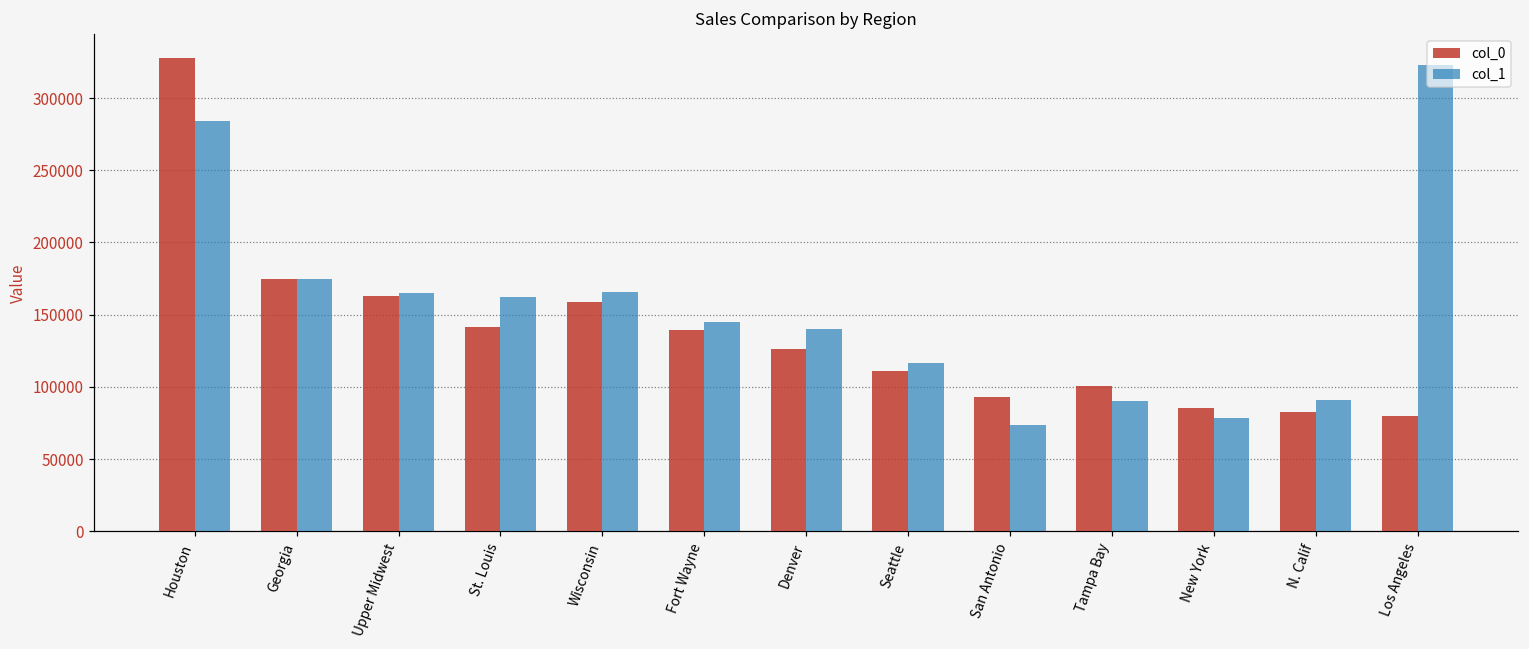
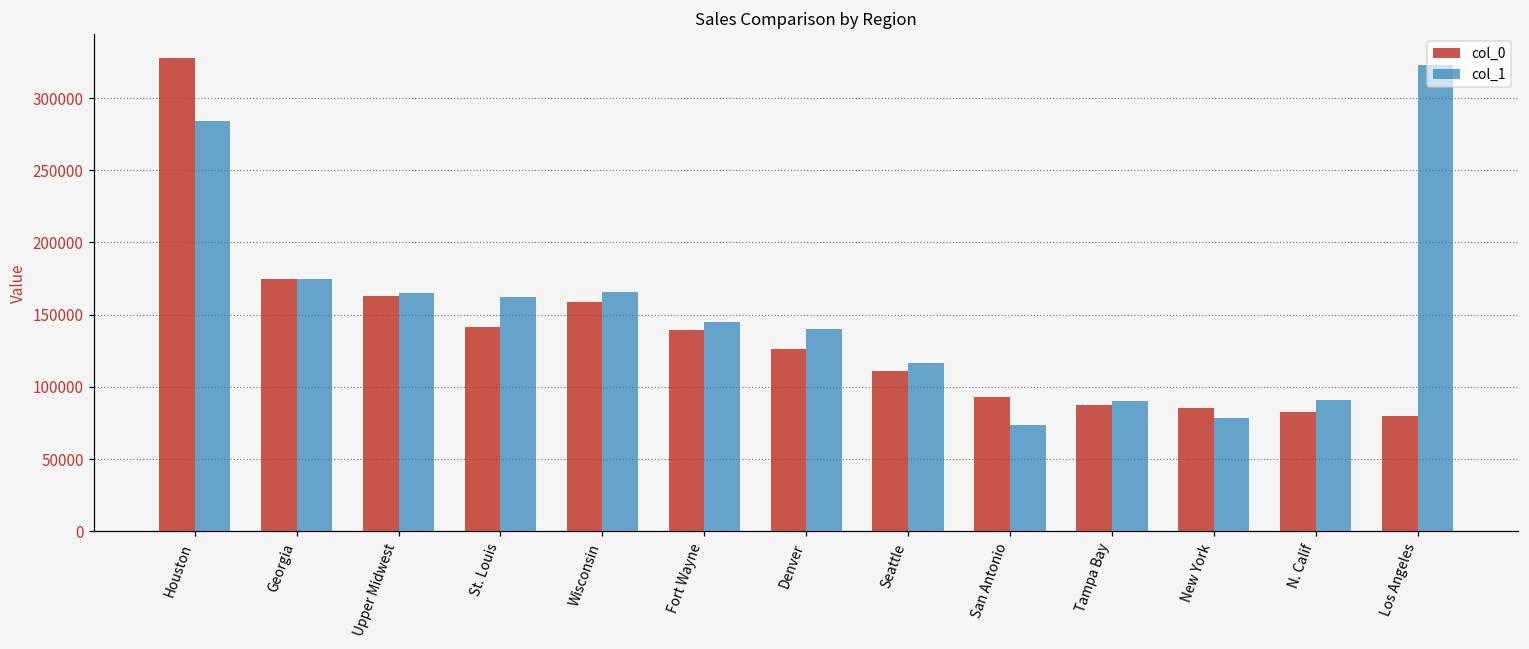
col_0, Tampa Bay: 101000 -> 88000
